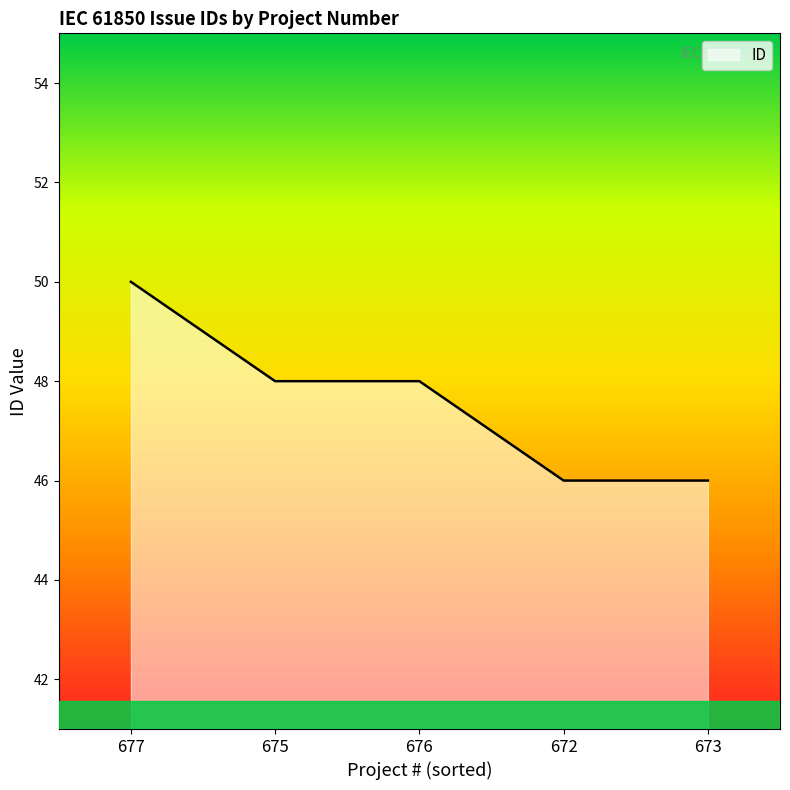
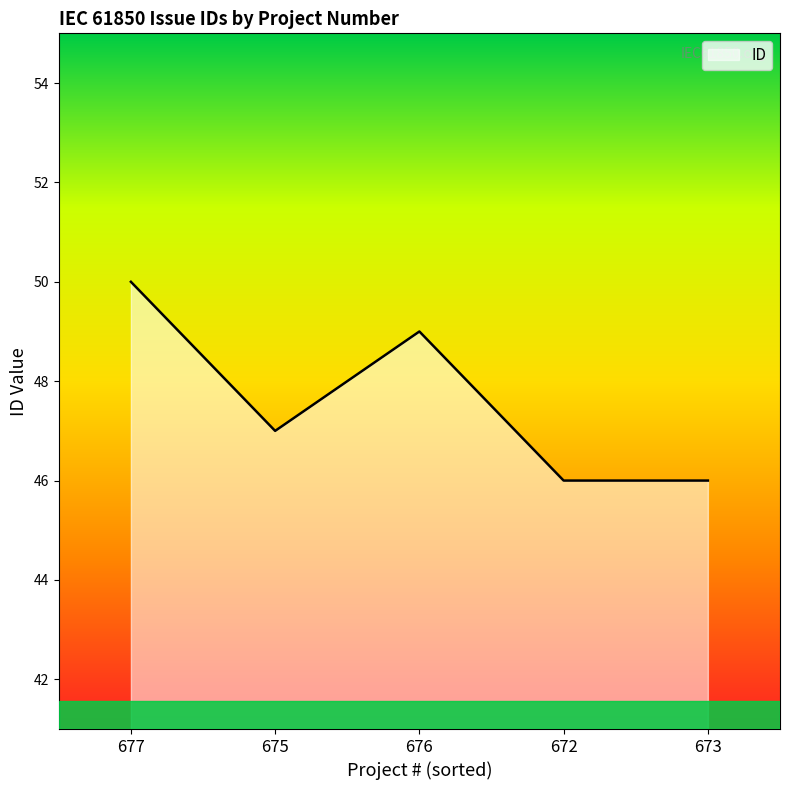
675: 48 -> 47
676: 48 -> 49
